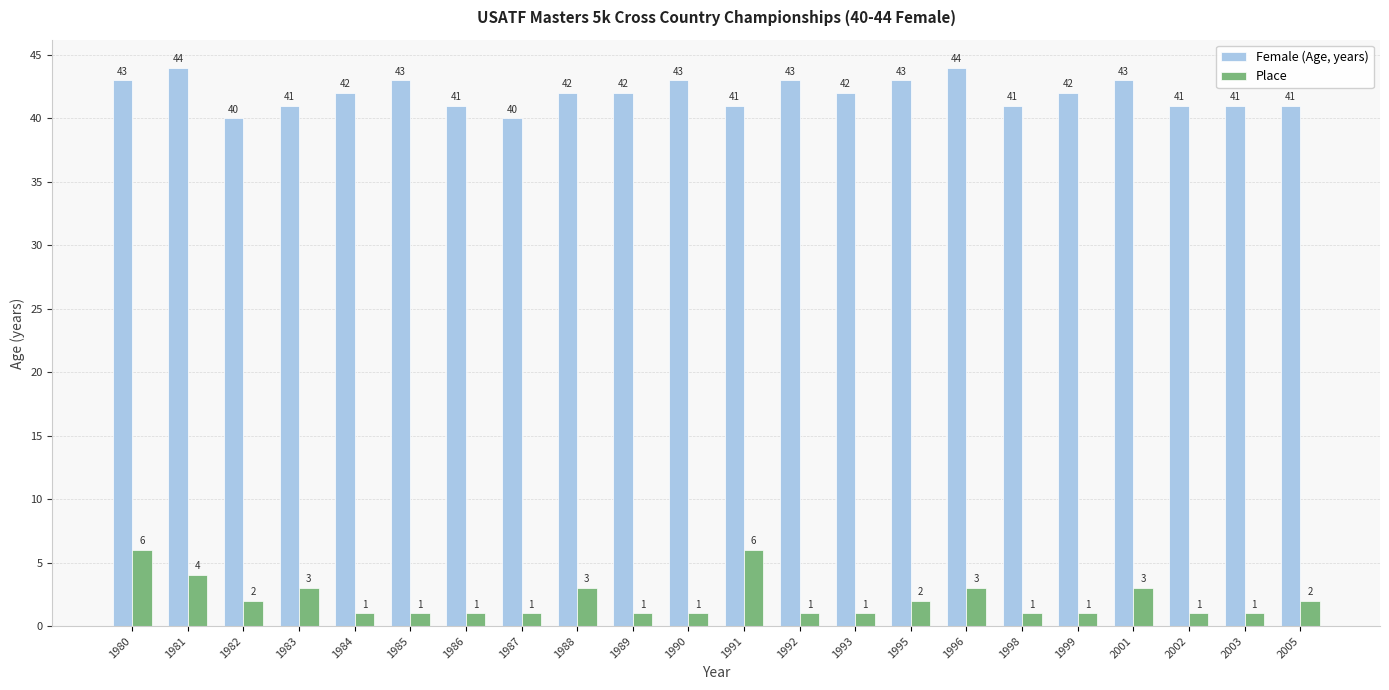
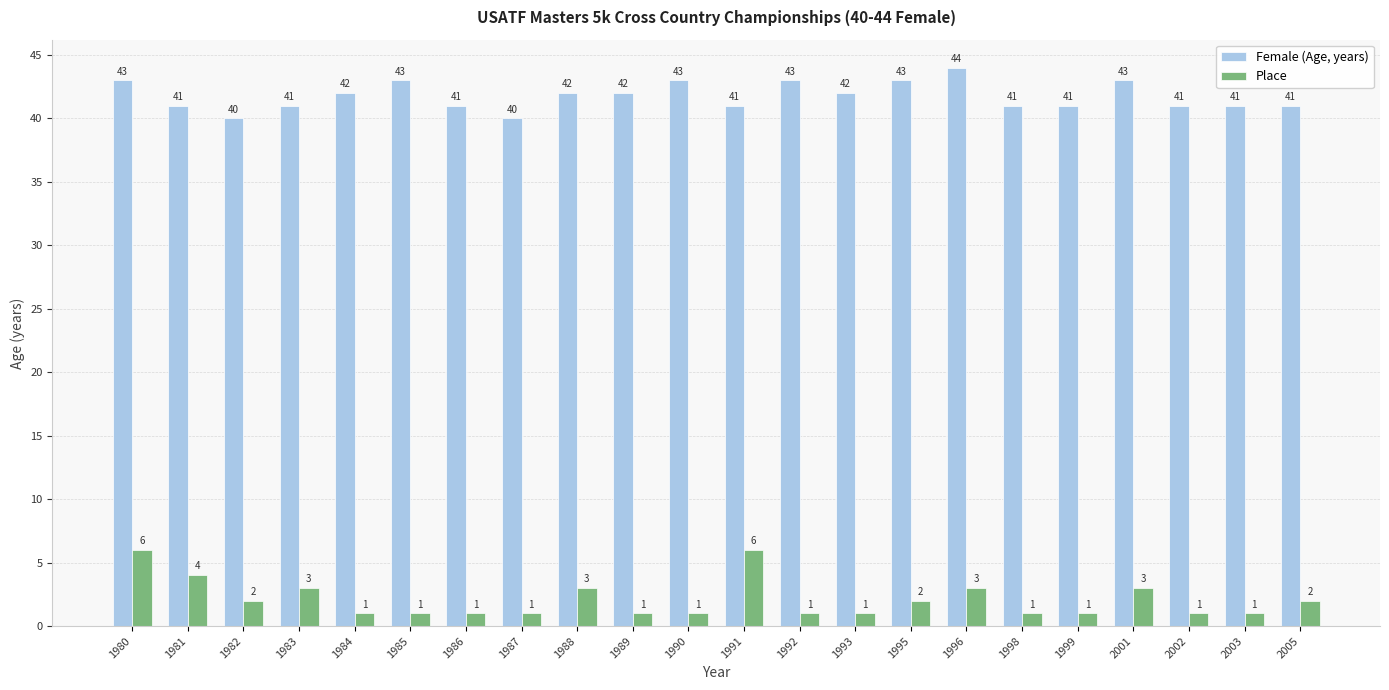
Female (Age, years), 1981: 44 -> 41
Female (Age, years), 1999: 42 -> 41
